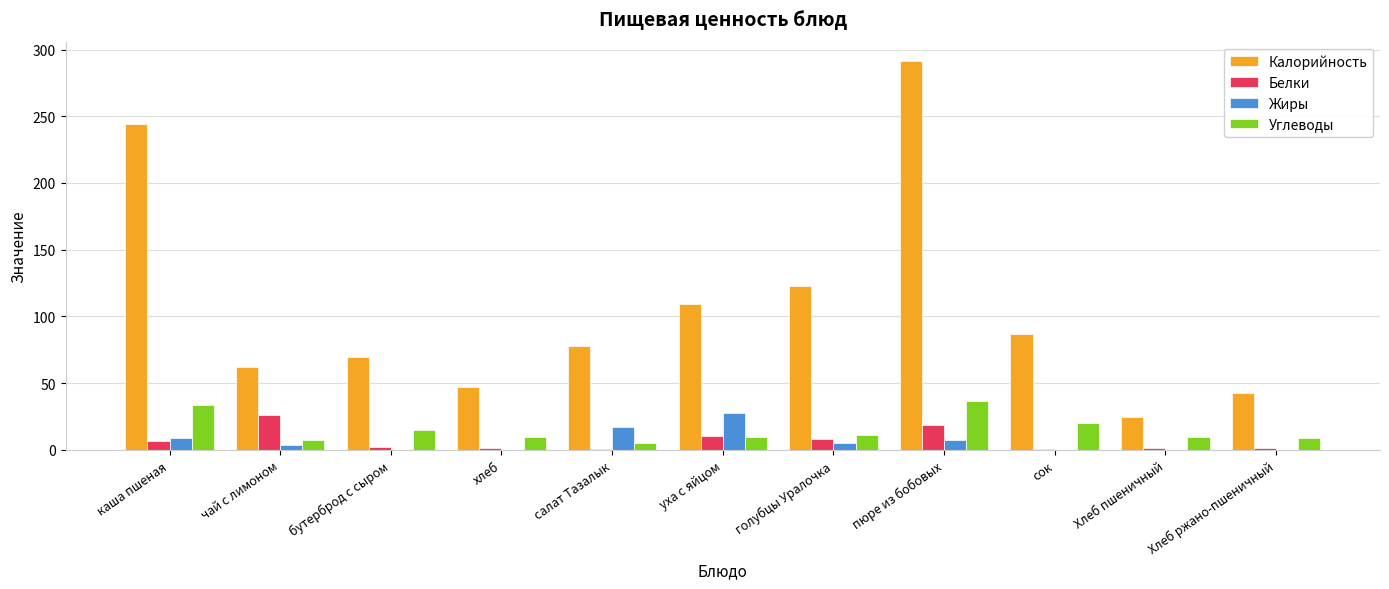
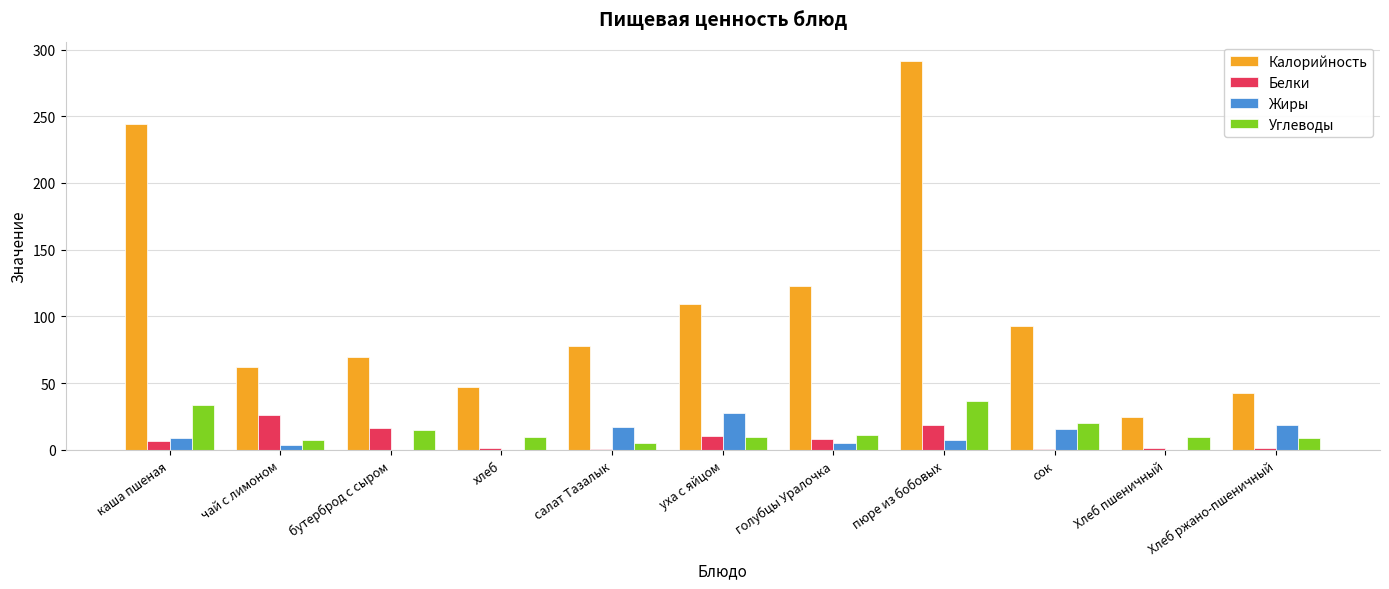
Белки, бутерброд с сыром: 2 -> 16
Калорийность, сок: 87 -> 93
Жиры, сок: 0 -> 16
Жиры, Хлеб ржано-пшеничный: 0 -> 19
